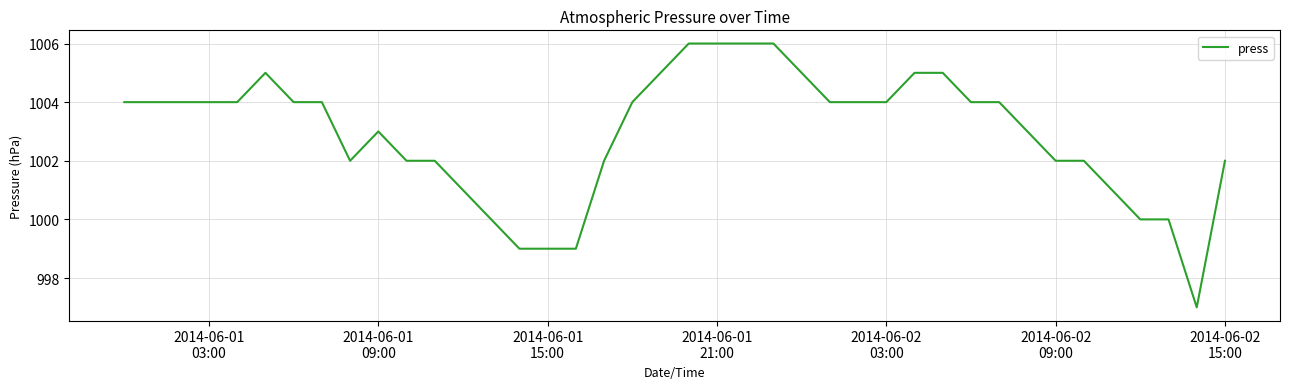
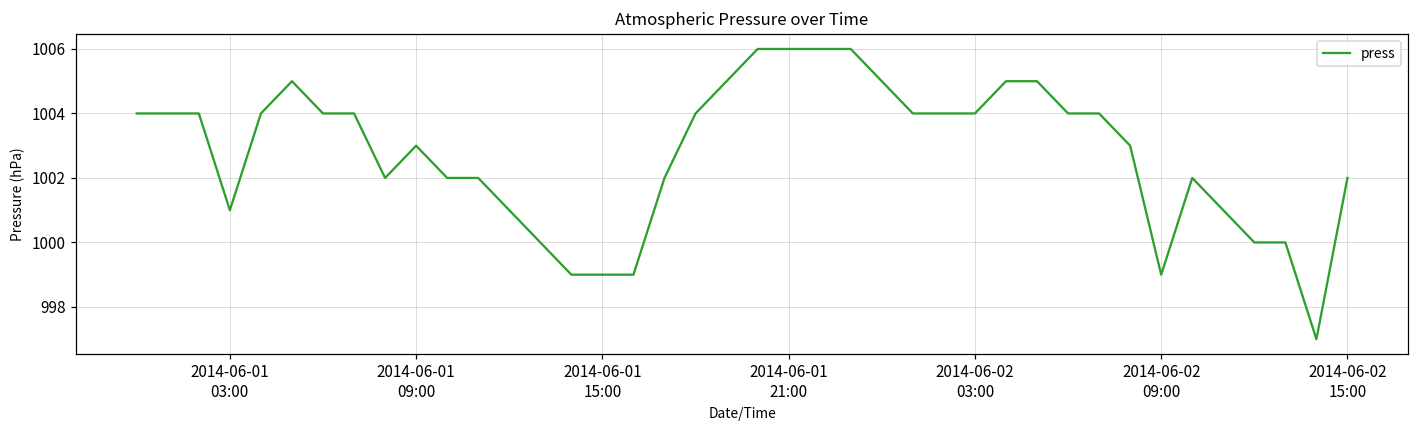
2014-06-01 03:00: 1004 -> 1001
2014-06-02 09:00: 1002 -> 999
